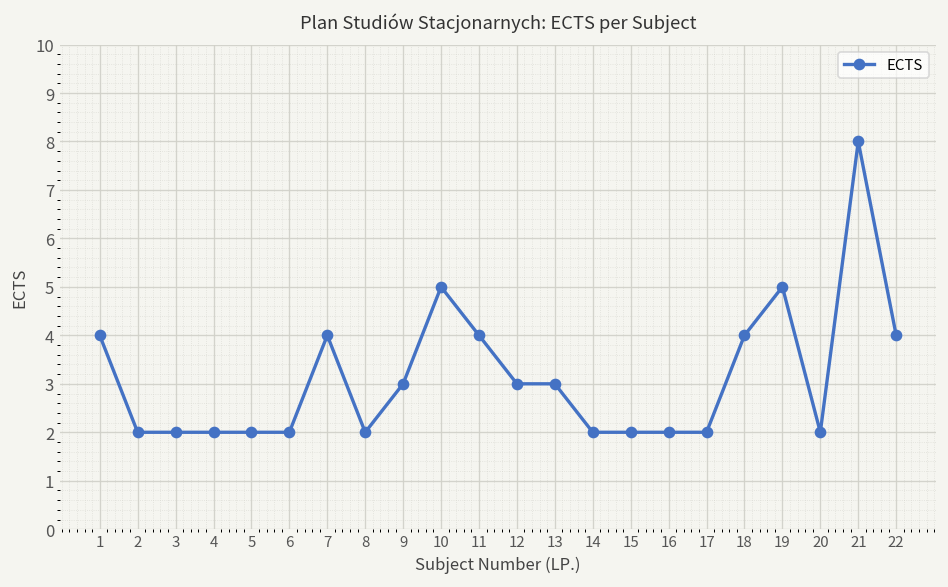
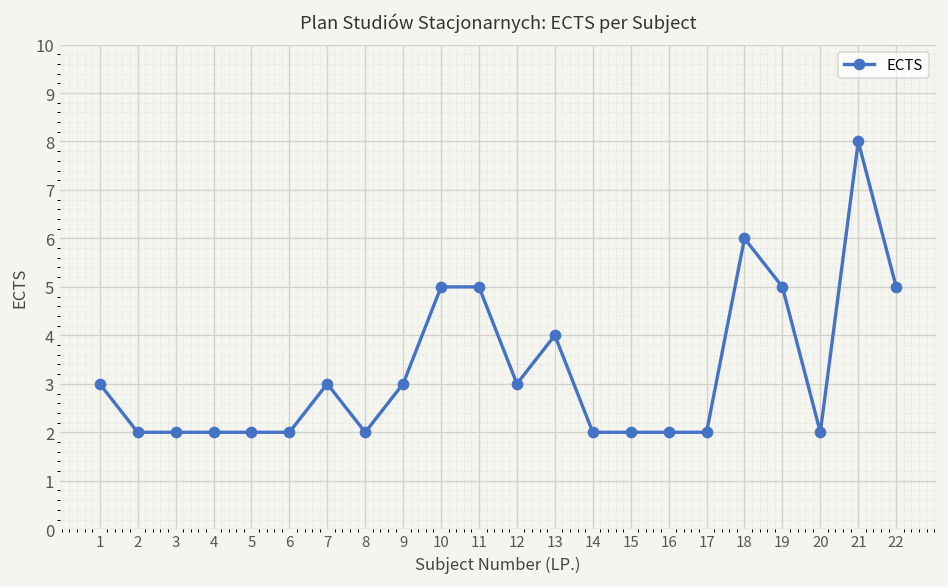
1: 4 -> 3
7: 4 -> 3
11: 4 -> 5
13: 3 -> 4
18: 4 -> 6
22: 4 -> 5
